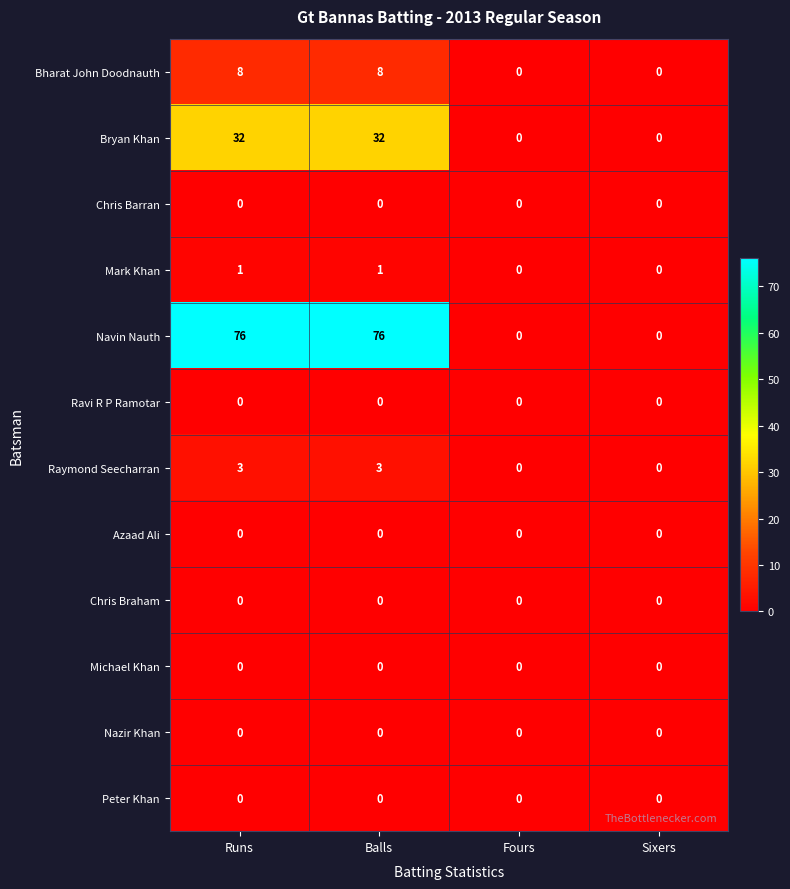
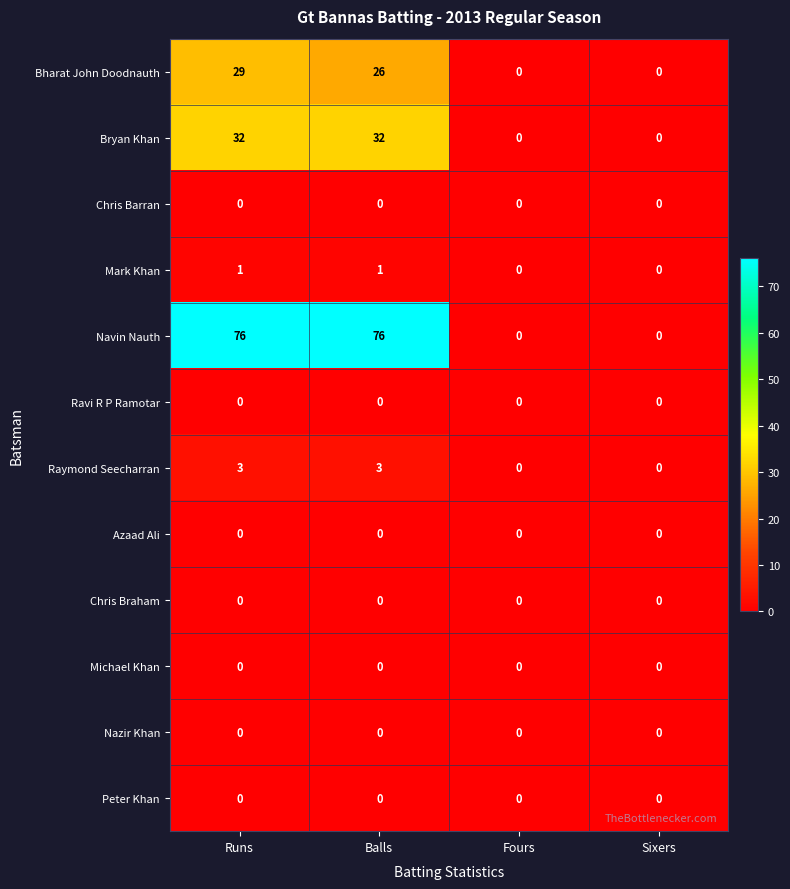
Bharat John Doodnauth, Runs: 8 -> 29
Bharat John Doodnauth, Balls: 8 -> 26
